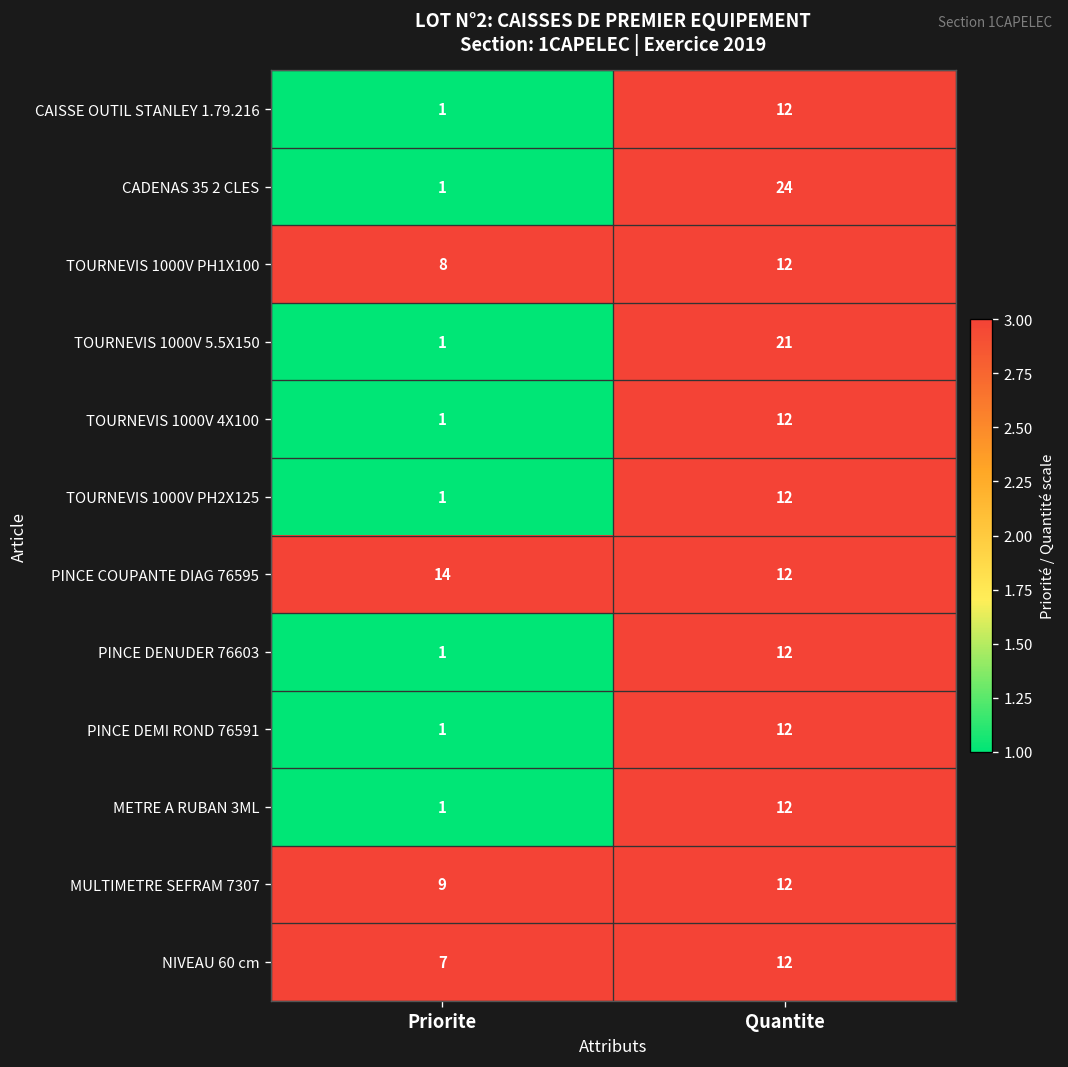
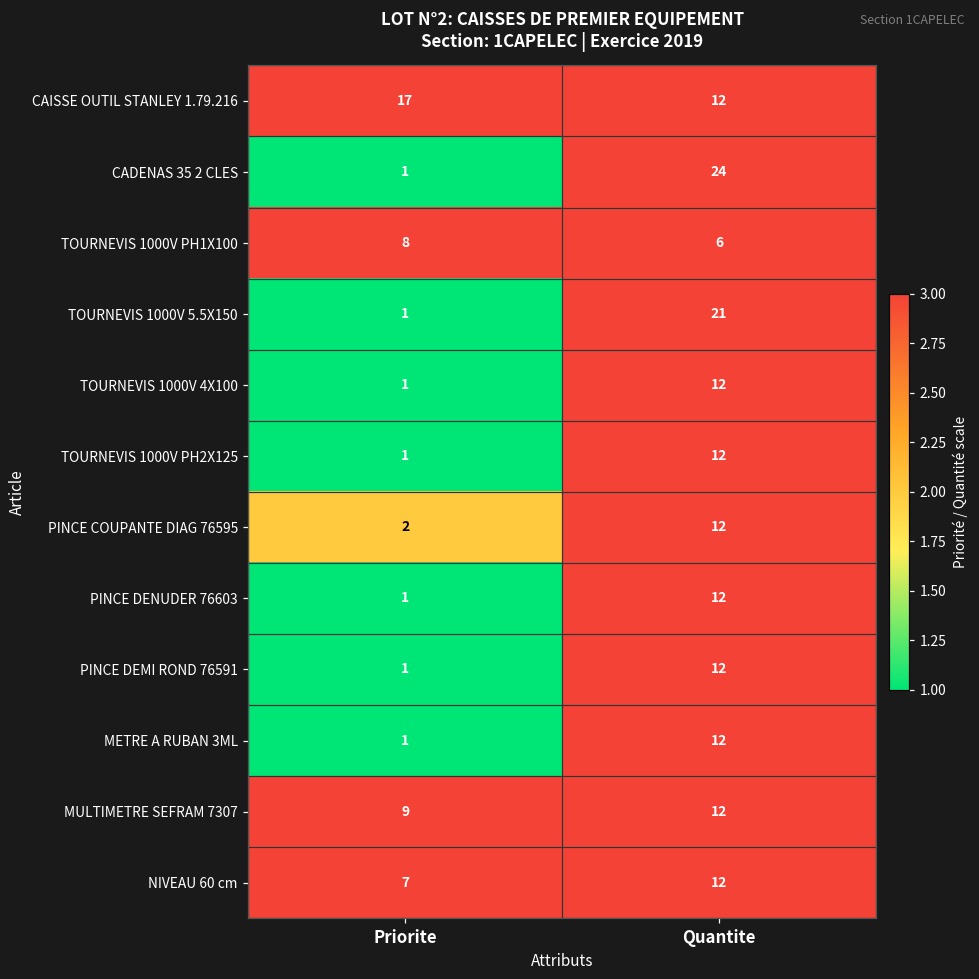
CAISSE OUTIL STANLEY 1.79.216, Priorite: 1 -> 17
TOURNEVIS 1000V PH1X100, Quantite: 12 -> 6
PINCE COUPANTE DIAG 76595, Priorite: 14 -> 2
